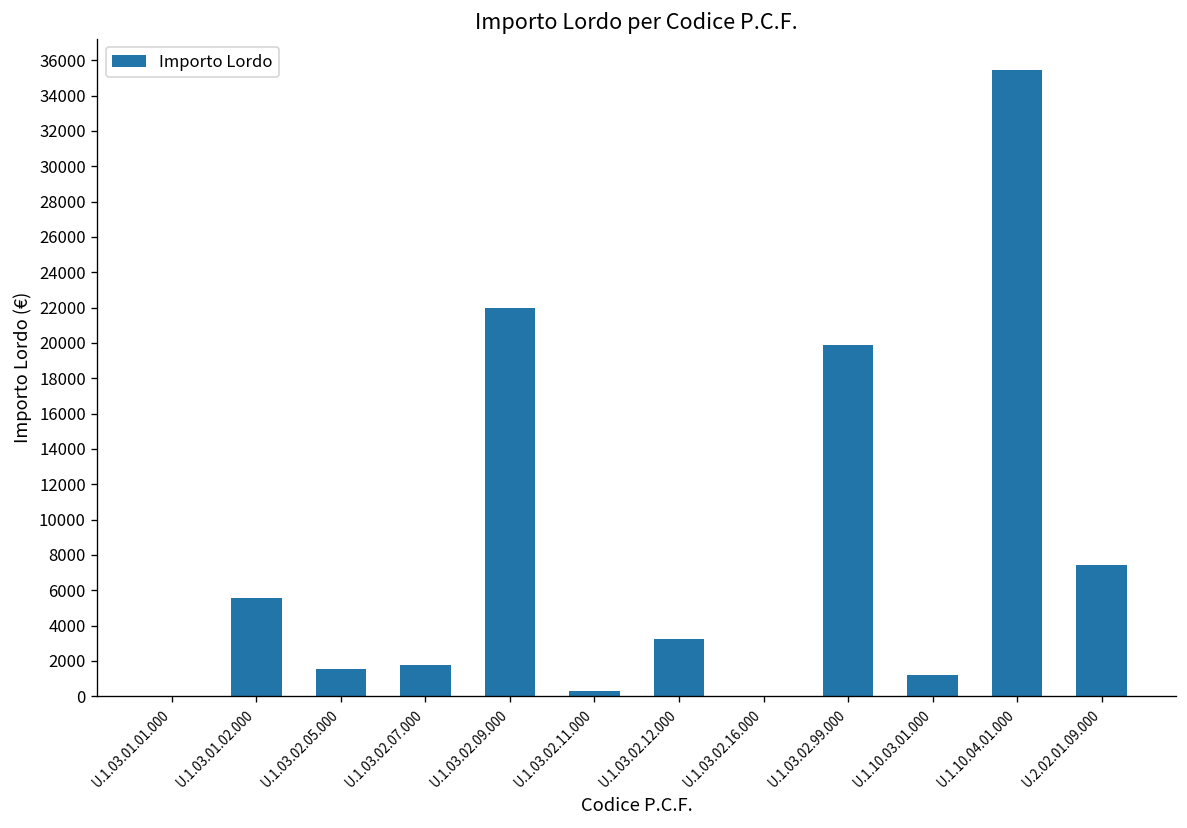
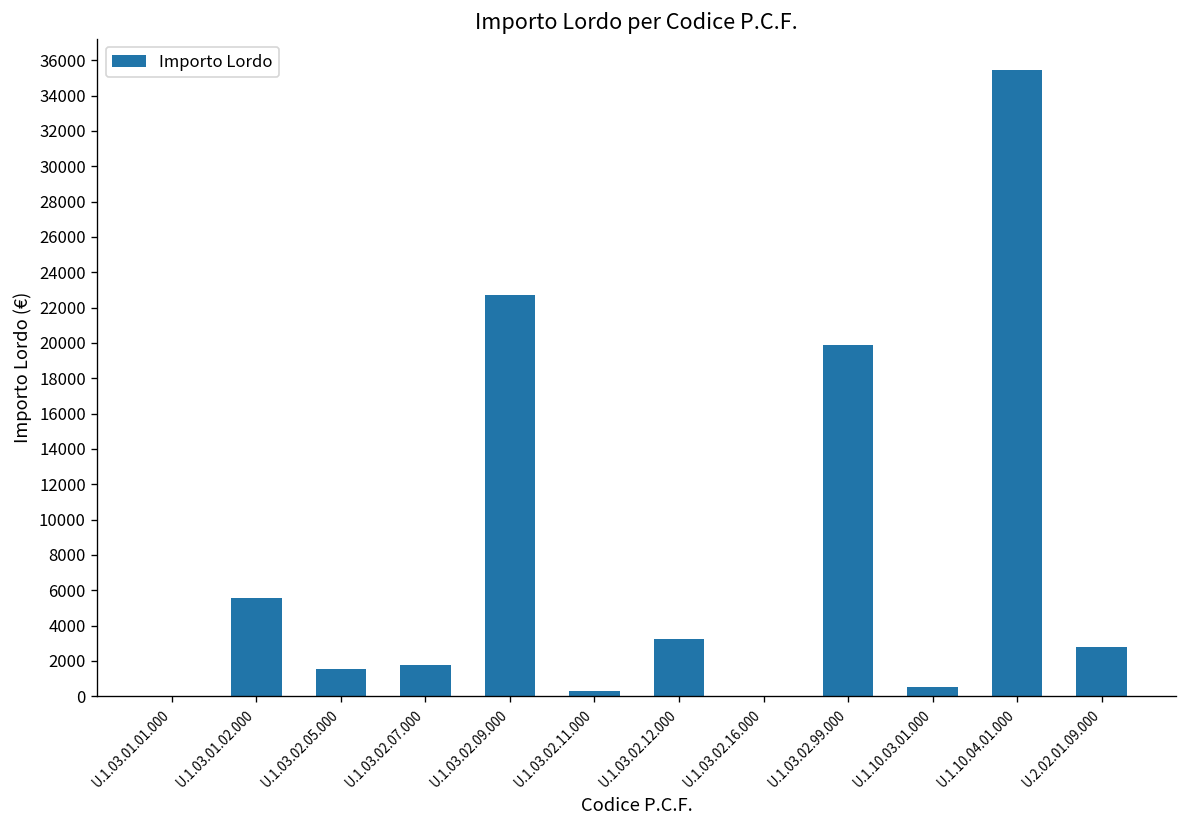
U.1.03.02.09.000: 22000 -> 22700
U.1.10.03.01.000: 1200 -> 500
U.2.02.01.09.000: 7500 -> 2800
